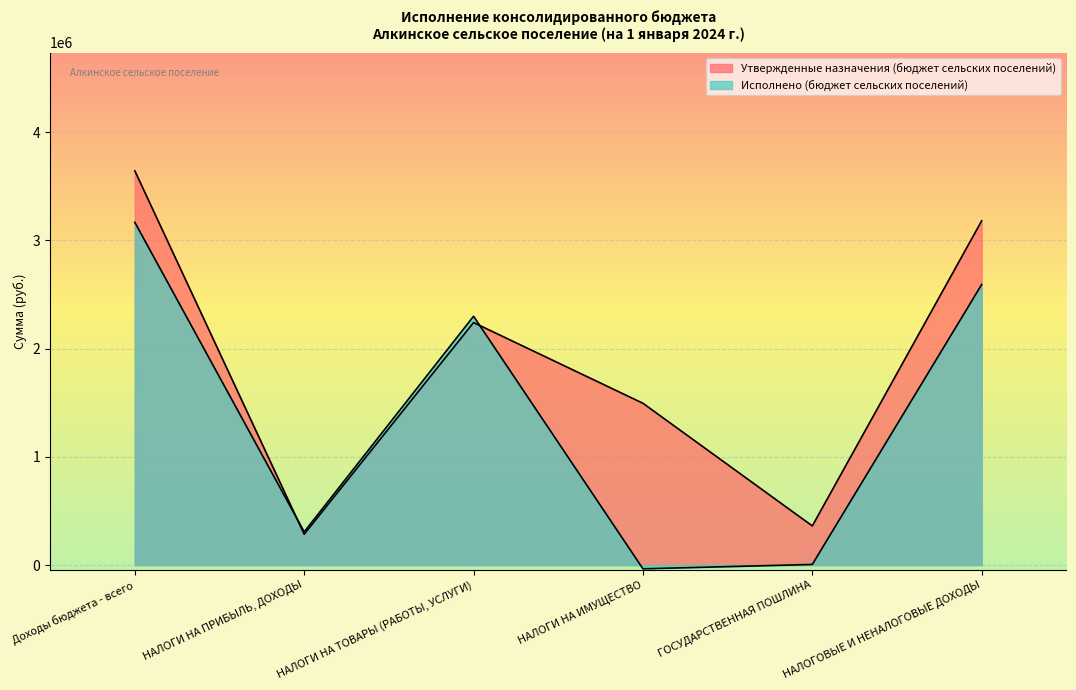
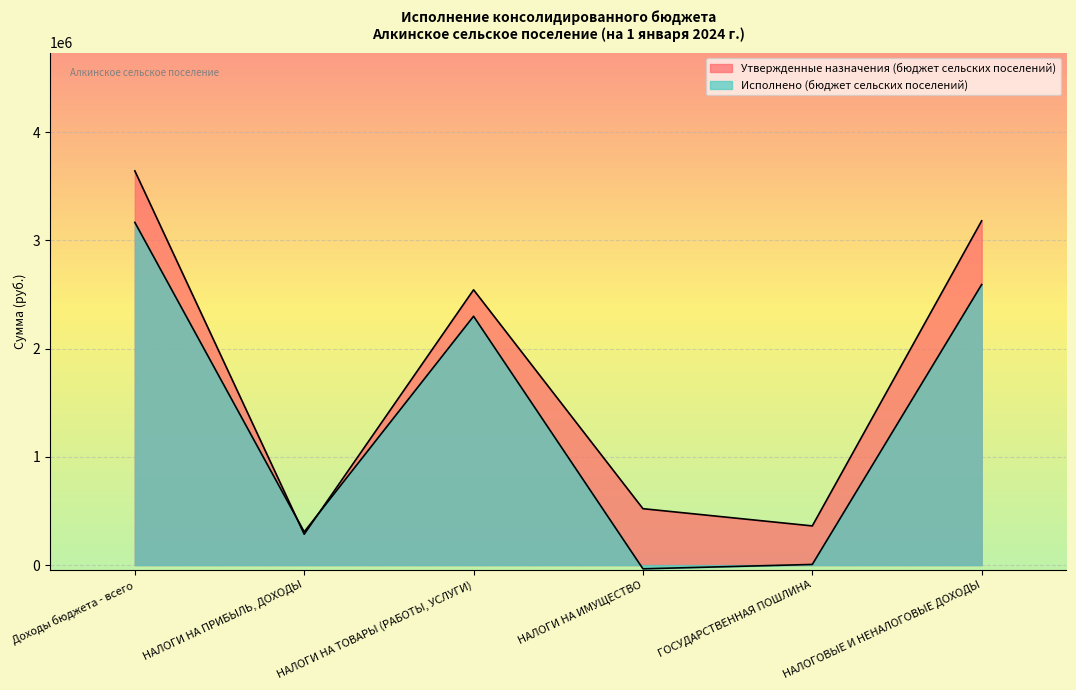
Утвержденные назначения (бюджет сельских поселений), НАЛОГИ НА ТОВАРЫ (РАБОТЫ, УСЛУГИ): 2240000 -> 2540000
Утвержденные назначения (бюджет сельских поселений), НАЛОГИ НА ИМУЩЕСТВО: 1500000 -> 520000
